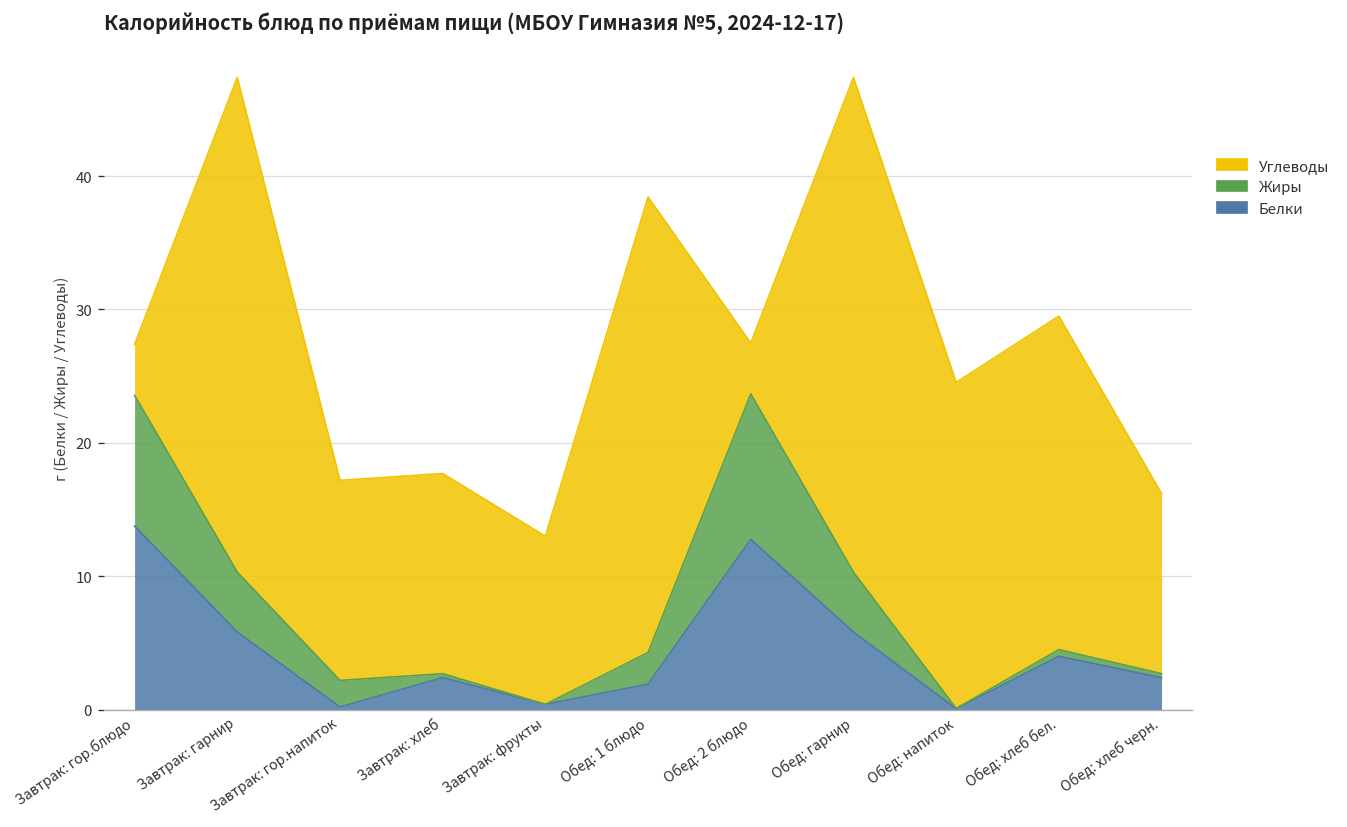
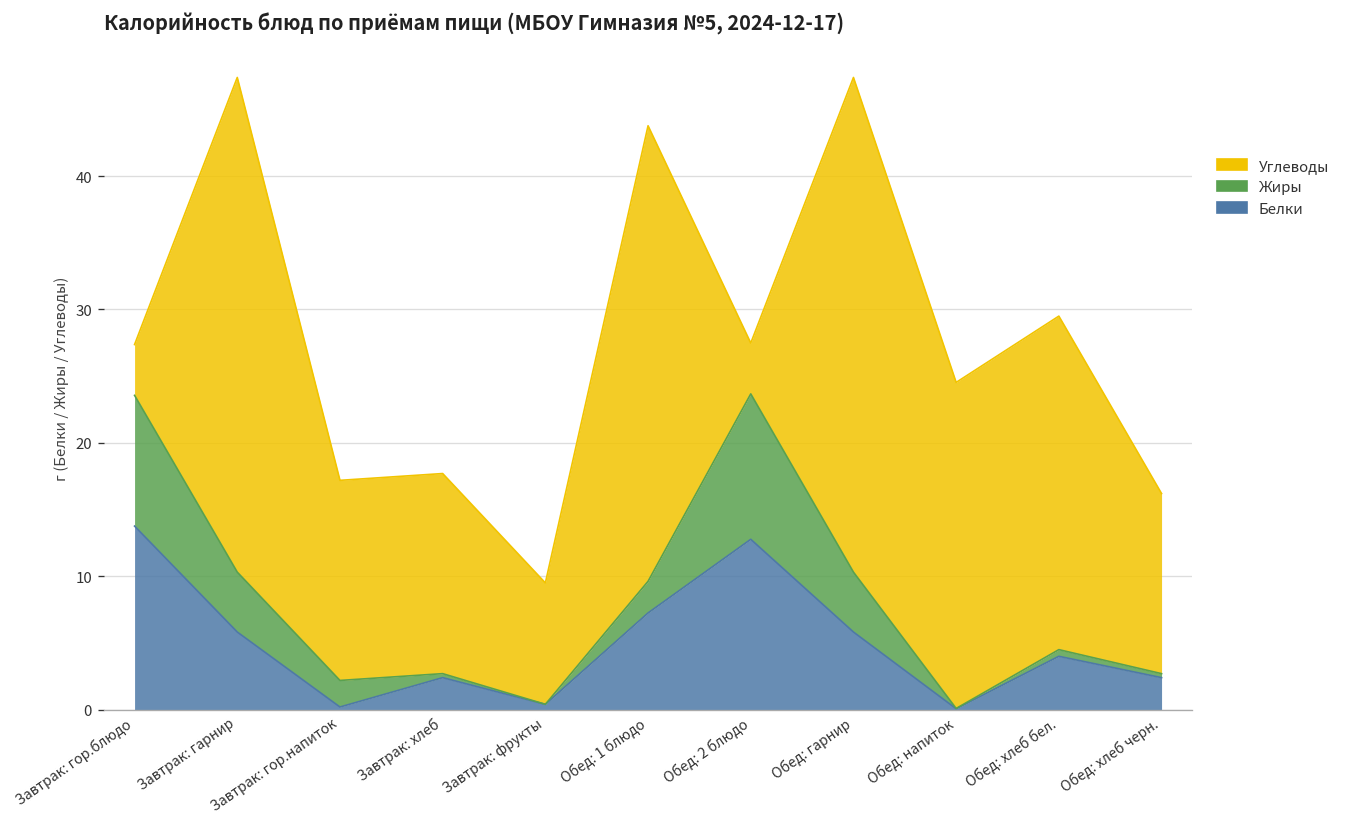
Углеводы, Завтрак: фрукты: 12.6 -> 9.1
Белки, Обед: 1 блюдо: 1.9 -> 7.3
